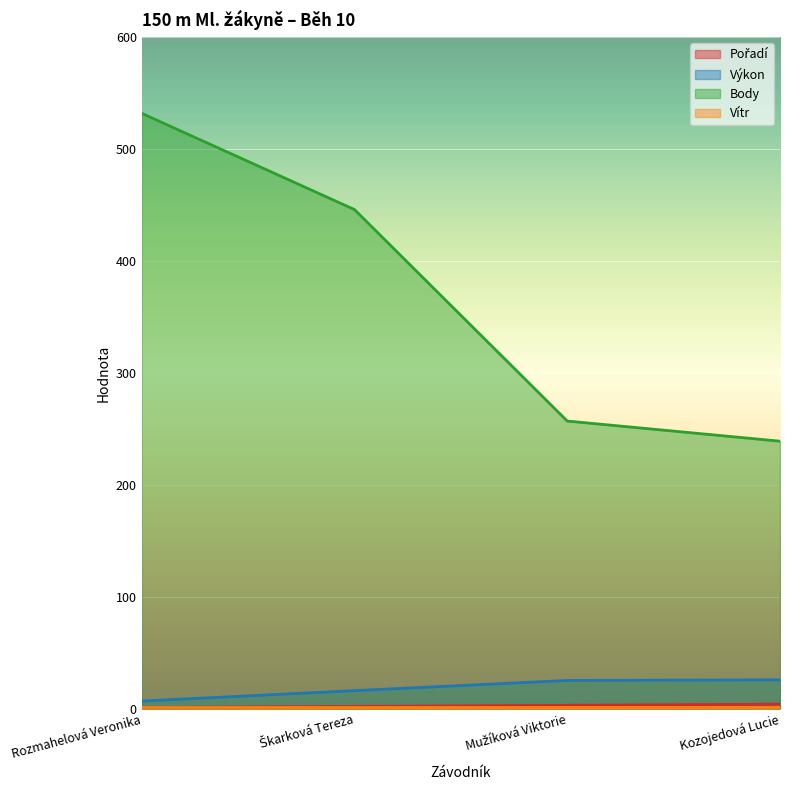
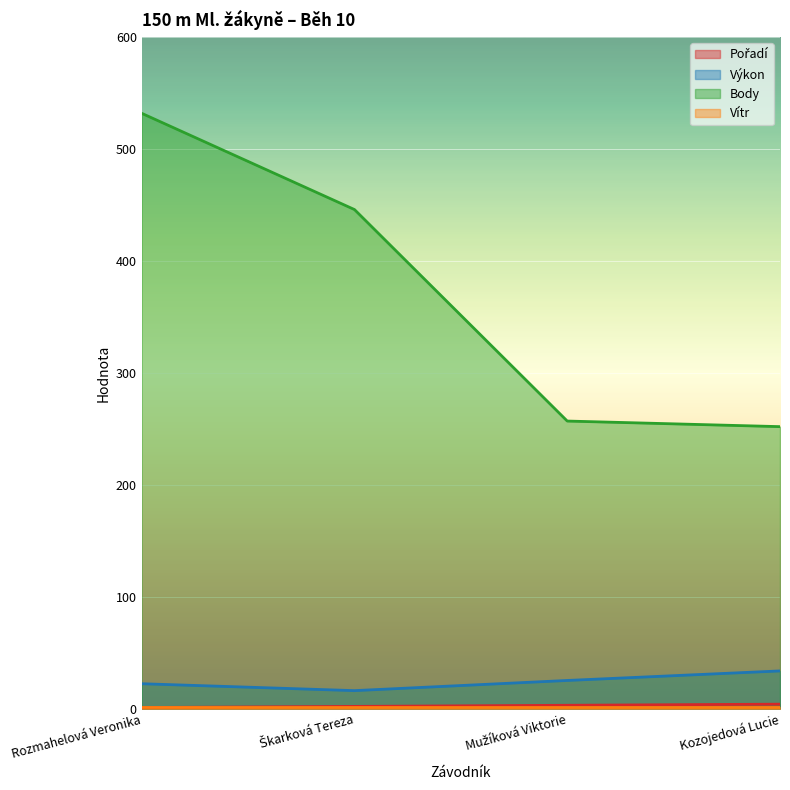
Výkon, Rozmahelová Veronika: 7 -> 22
Výkon, Kozojedová Lucie: 26 -> 34
Body, Kozojedová Lucie: 239 -> 252
